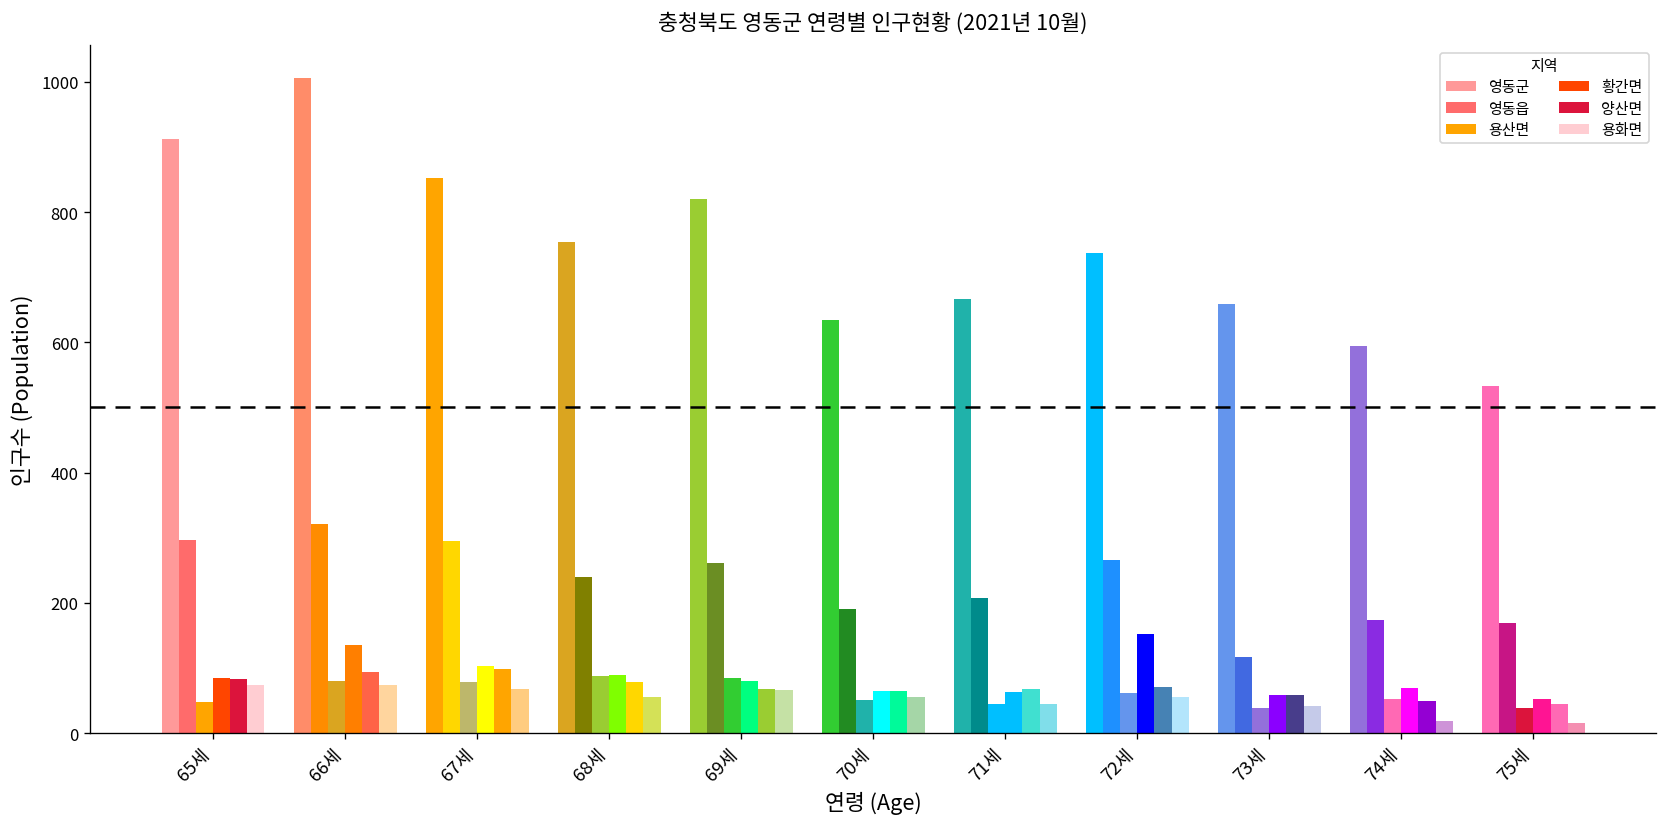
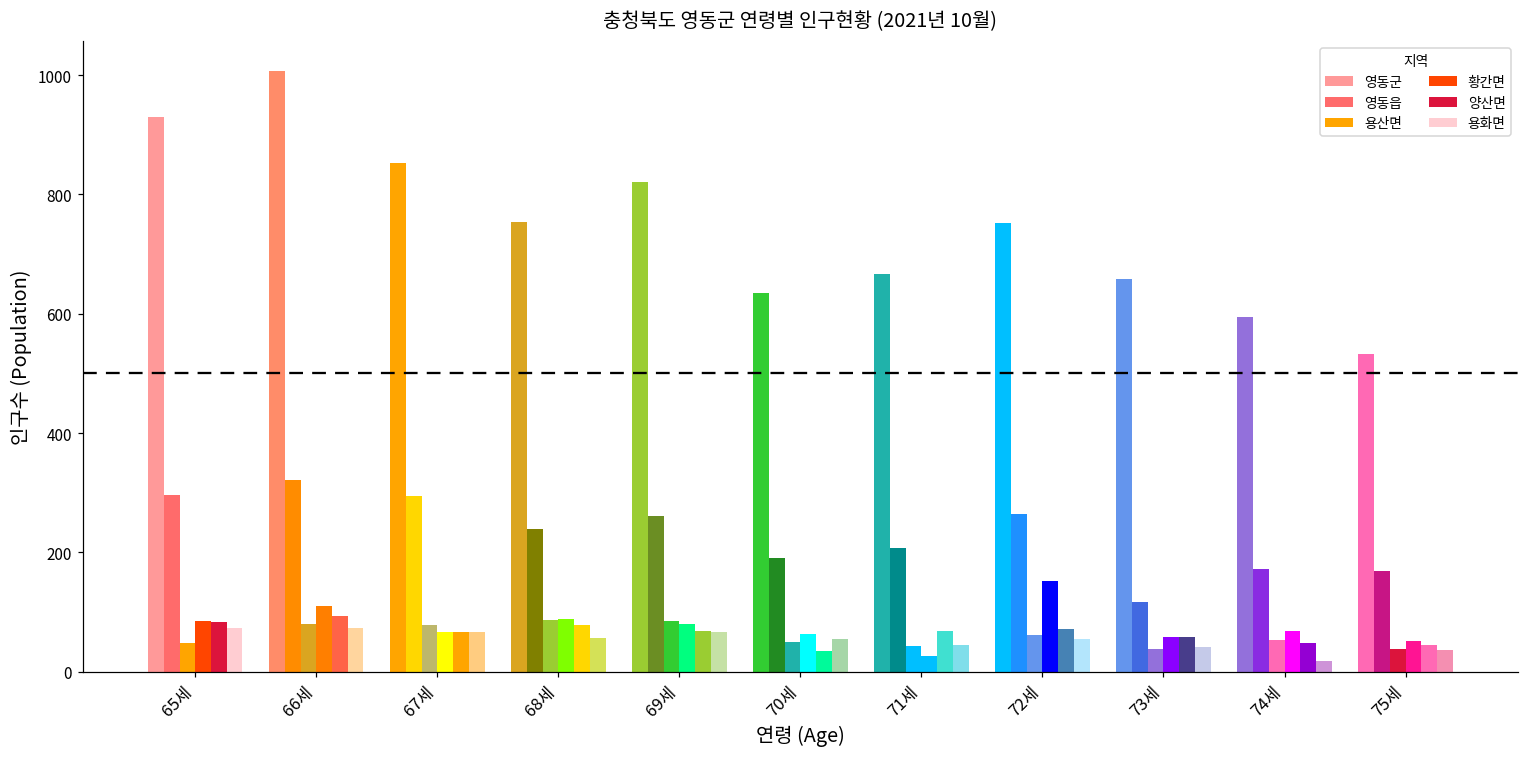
영동군, 65세: 910 -> 930
황간면, 66세: 140 -> 110
황간면, 67세: 100 -> 70
양산면, 67세: 100 -> 70
양산면, 70세: 60 -> 40
황간면, 71세: 60 -> 30
영동군, 72세: 740 -> 750
용화면, 75세: 20 -> 40
